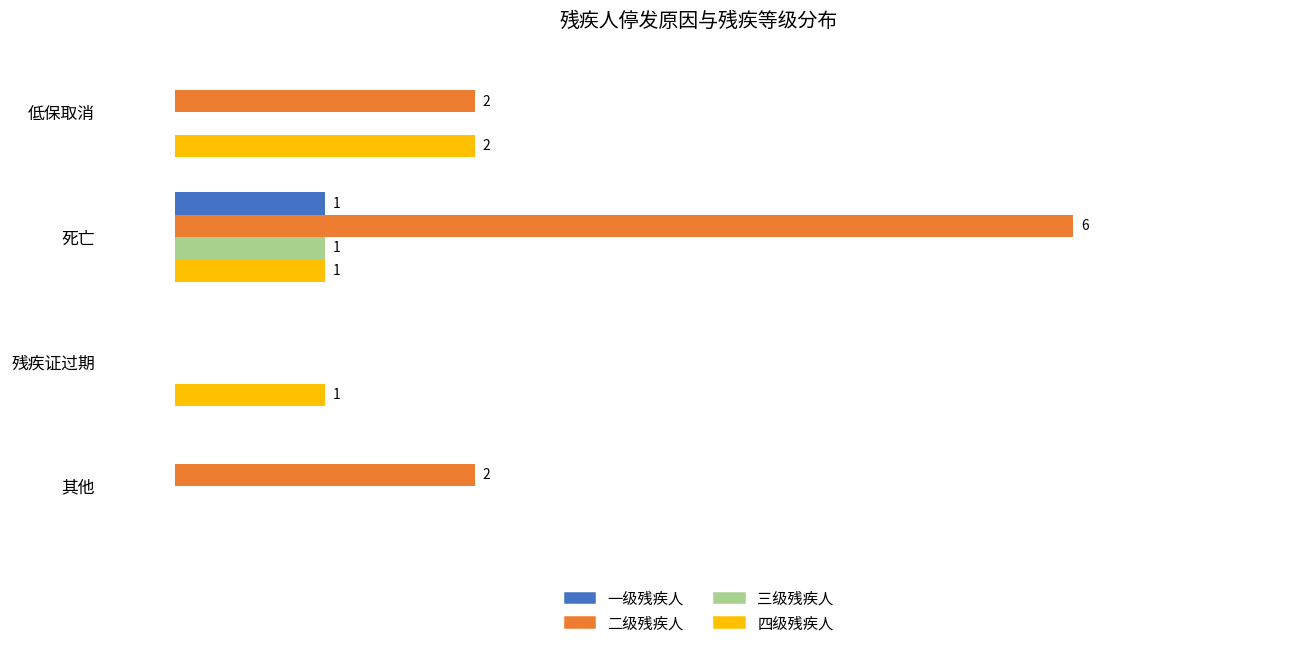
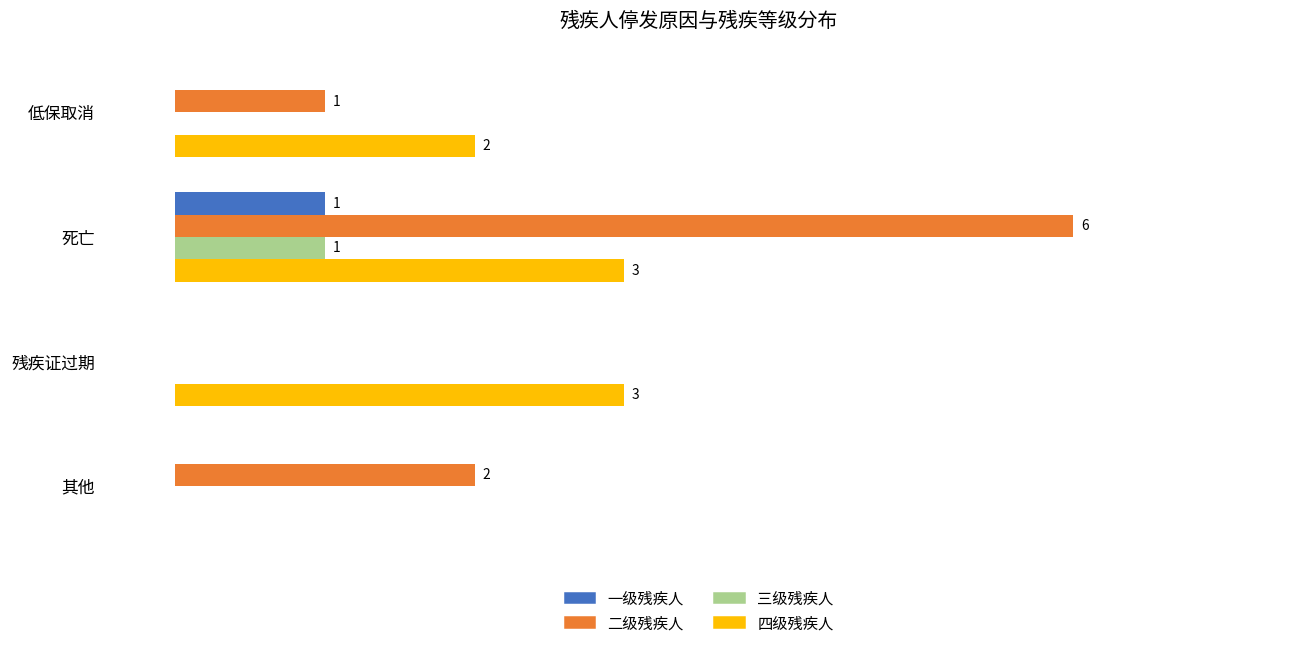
二级残疾人, 低保取消: 2 -> 1
四级残疾人, 死亡: 1 -> 3
四级残疾人, 残疾证过期: 1 -> 3
